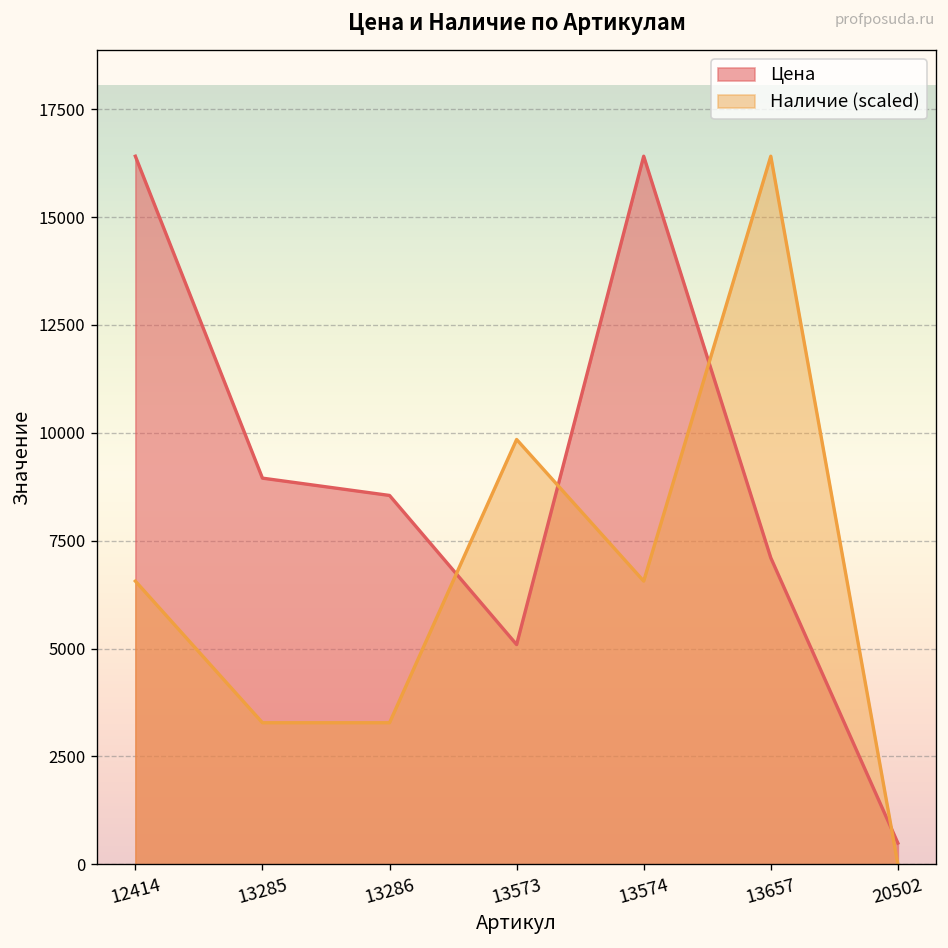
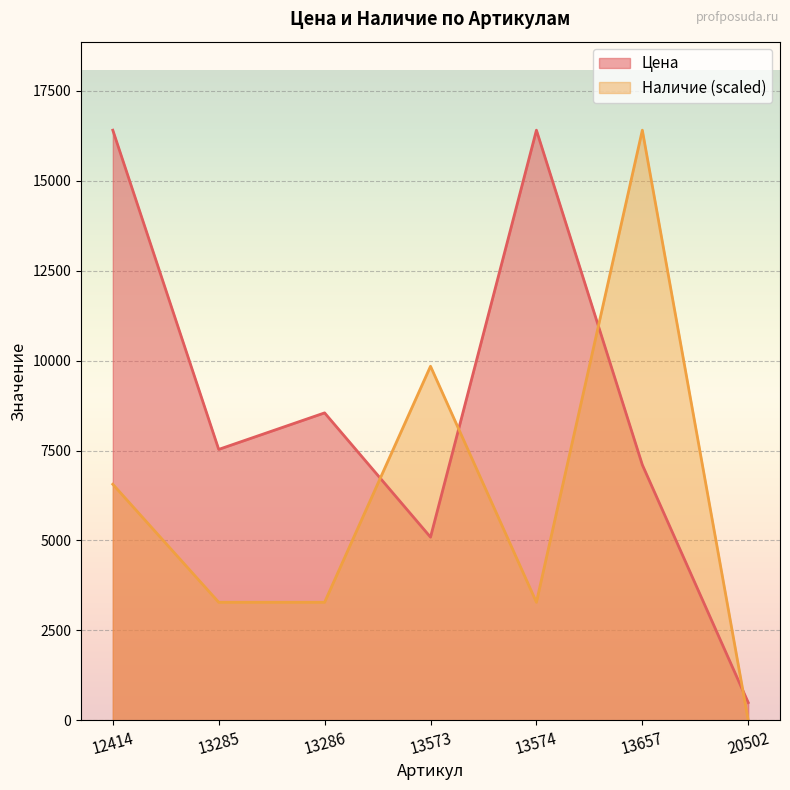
Цена, 13285: 9000 -> 7500
Наличие (scaled), 13574: 6600 -> 3300
